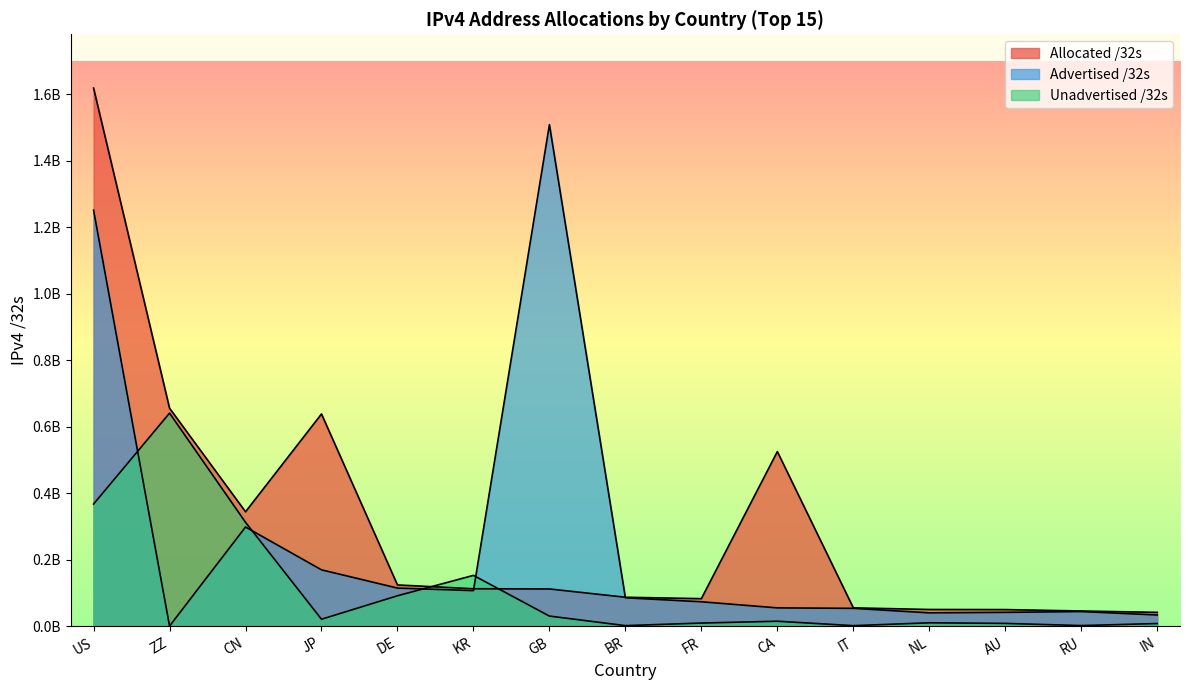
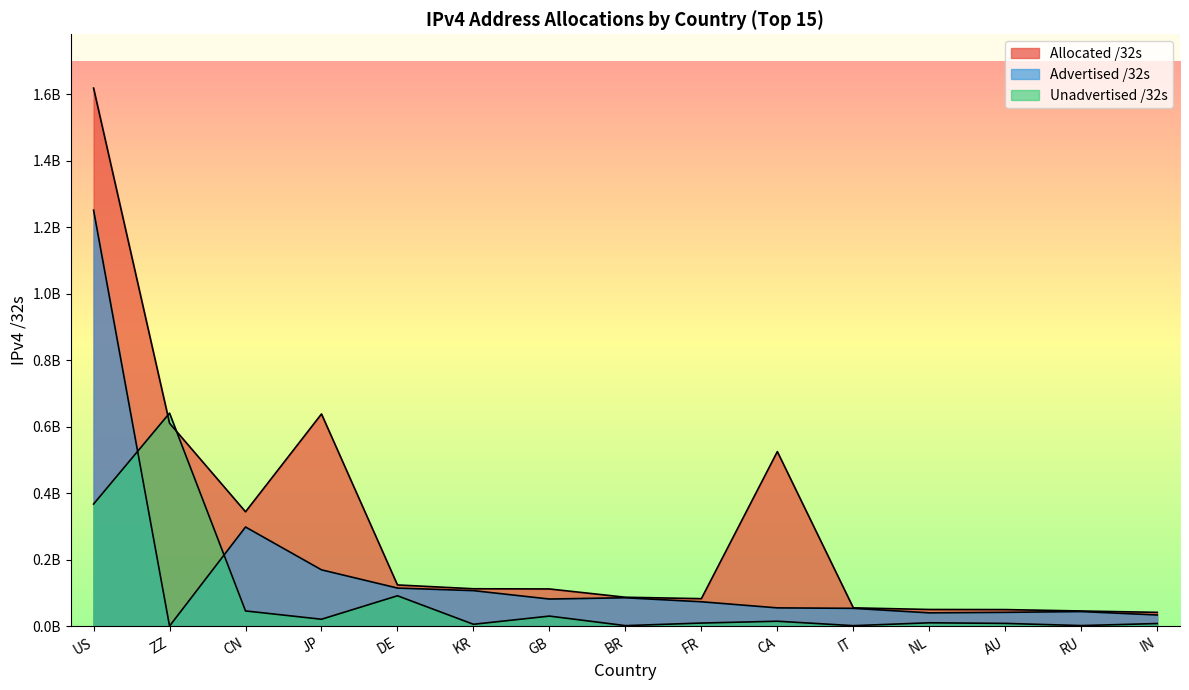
Allocated /32s, ZZ: 660000000 -> 610000000
Unadvertised /32s, CN: 310000000 -> 50000000
Unadvertised /32s, KR: 150000000 -> 10000000
Advertised /32s, GB: 1510000000 -> 80000000
